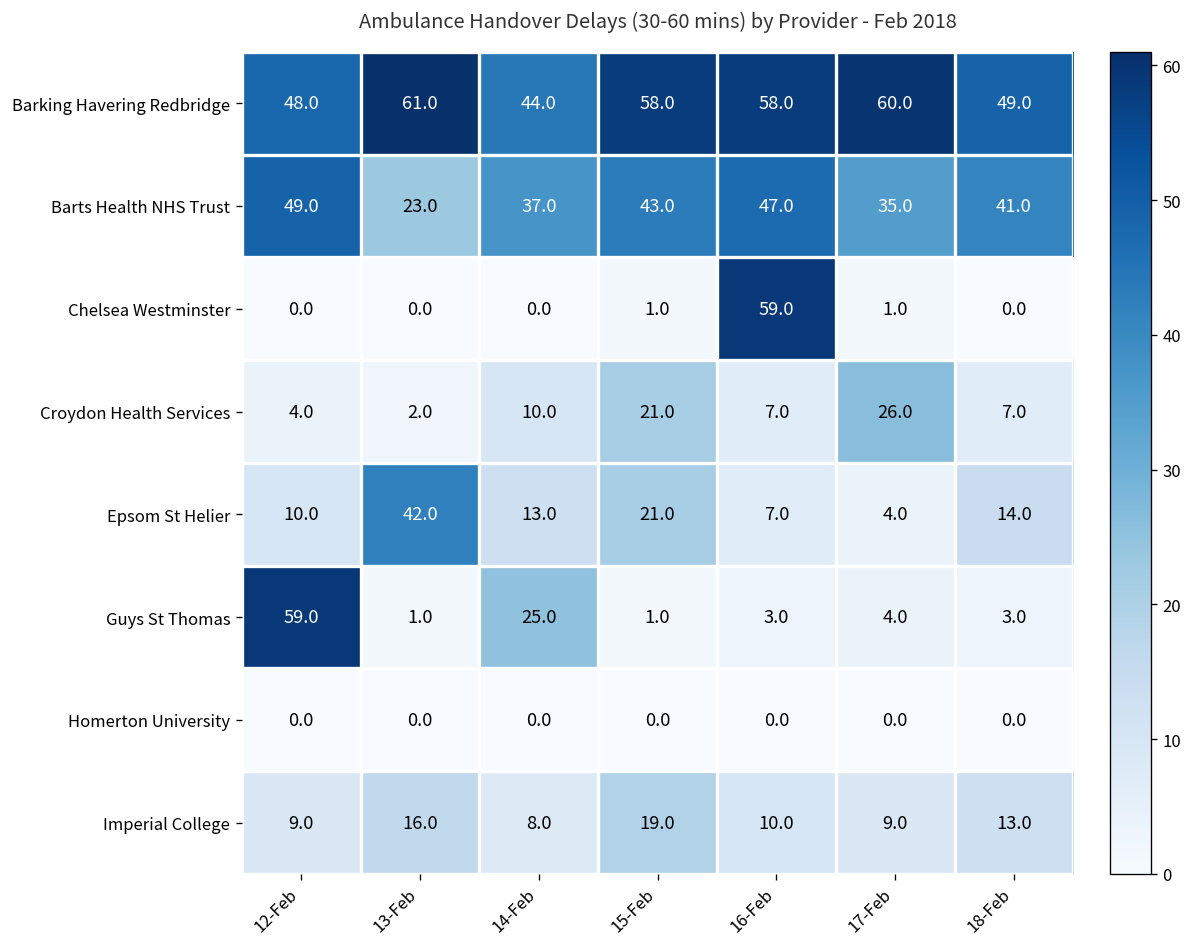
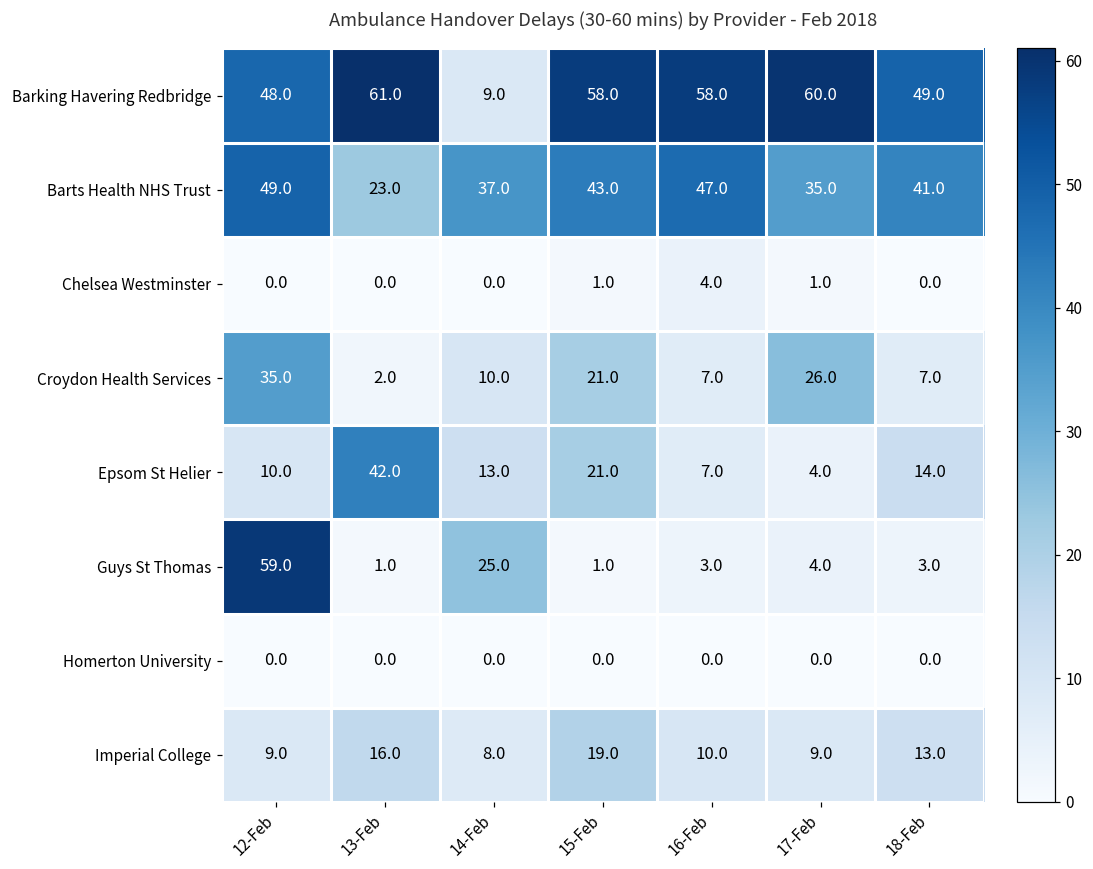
Barking Havering Redbridge, 14-Feb: 44.0 -> 9.0
Chelsea Westminster, 16-Feb: 59.0 -> 4.0
Croydon Health Services, 12-Feb: 4.0 -> 35.0
